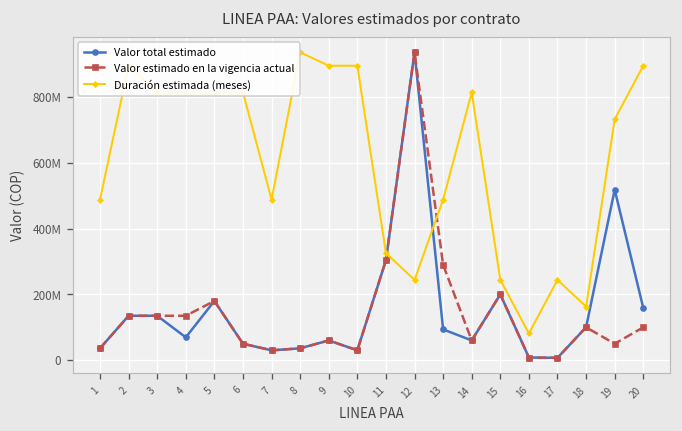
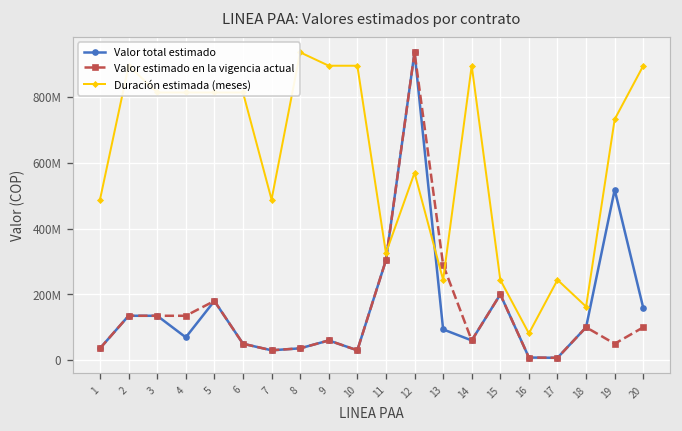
Duración estimada (meses), 12: 240000000 -> 570000000
Duración estimada (meses), 13: 490000000 -> 240000000
Duración estimada (meses), 14: 810000000 -> 900000000
